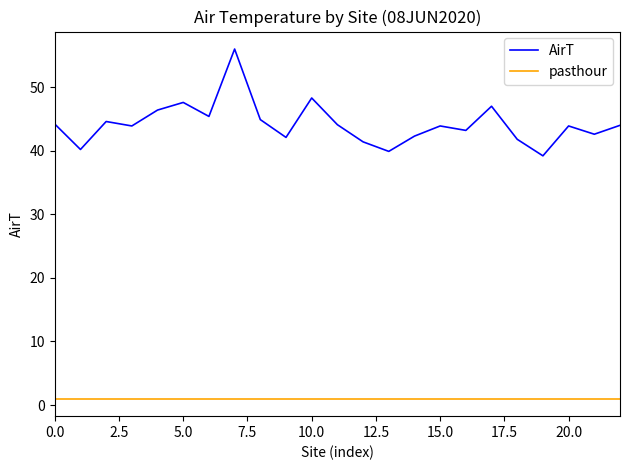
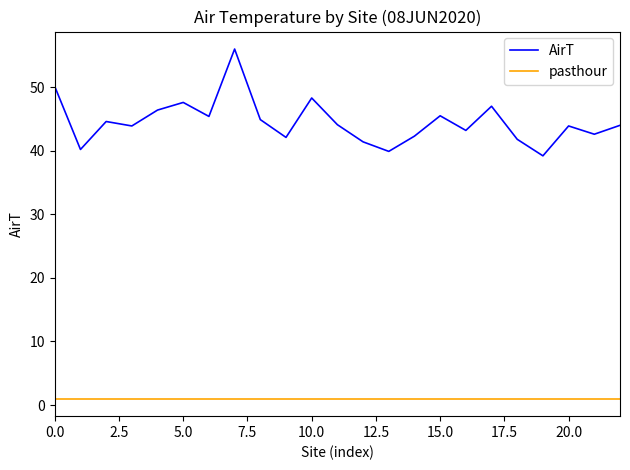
AirT, 0.0: 44 -> 50
AirT, 15.0: 44 -> 46
